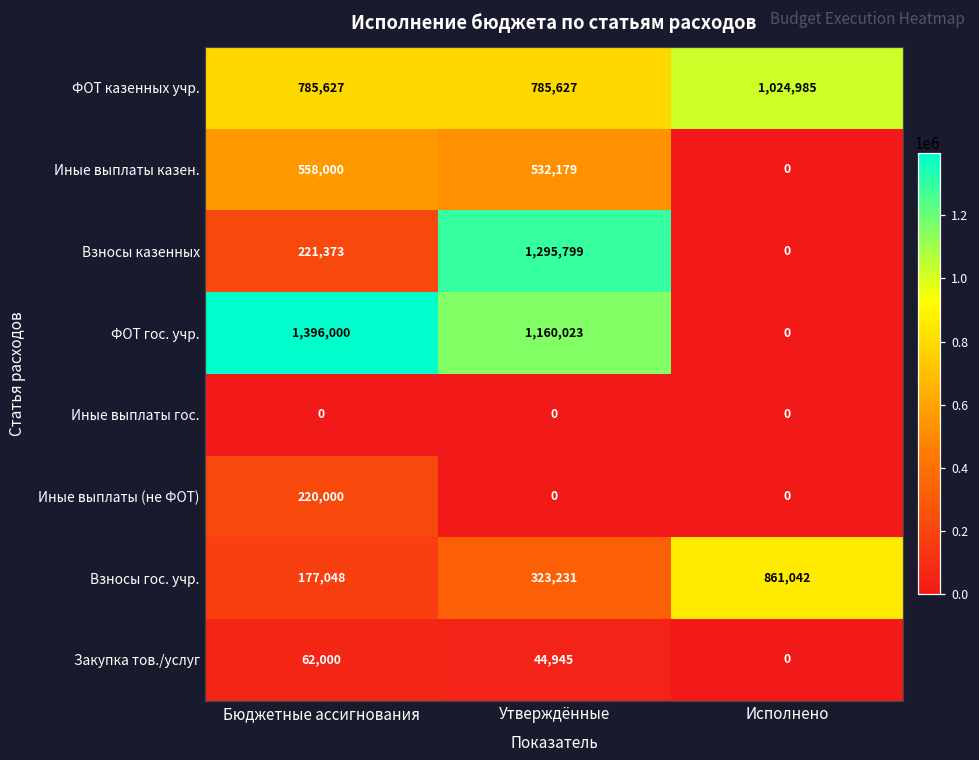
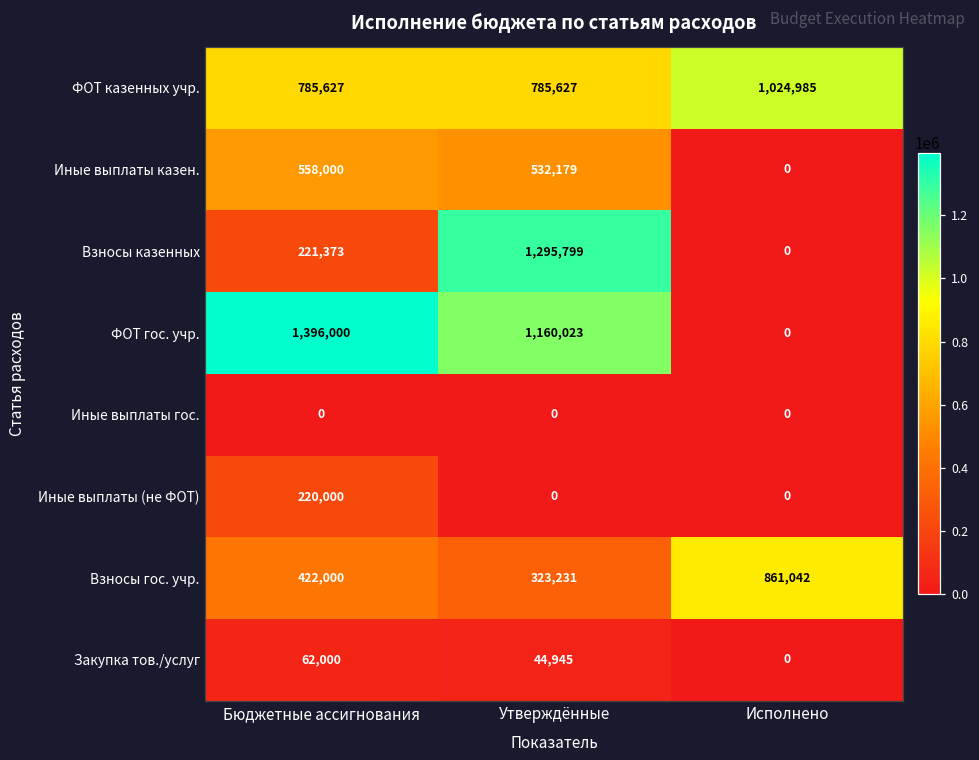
Взносы гос. учр., Бюджетные ассигнования: 177,048 -> 422,000
